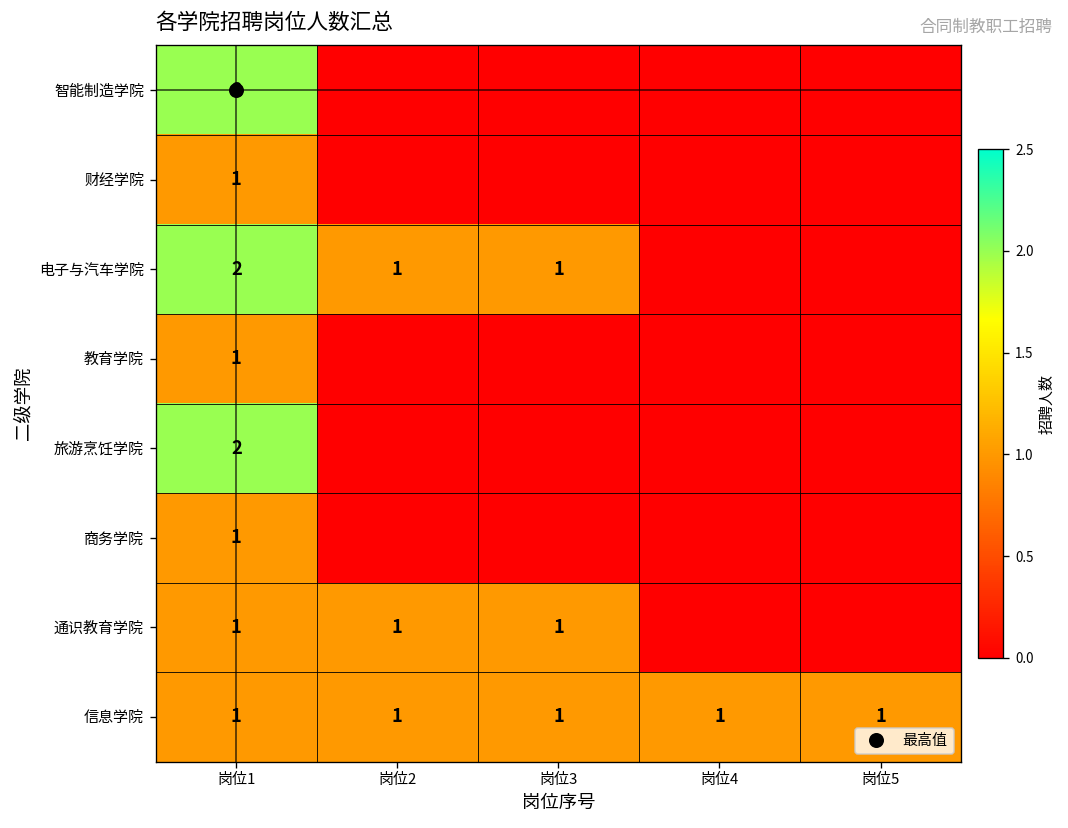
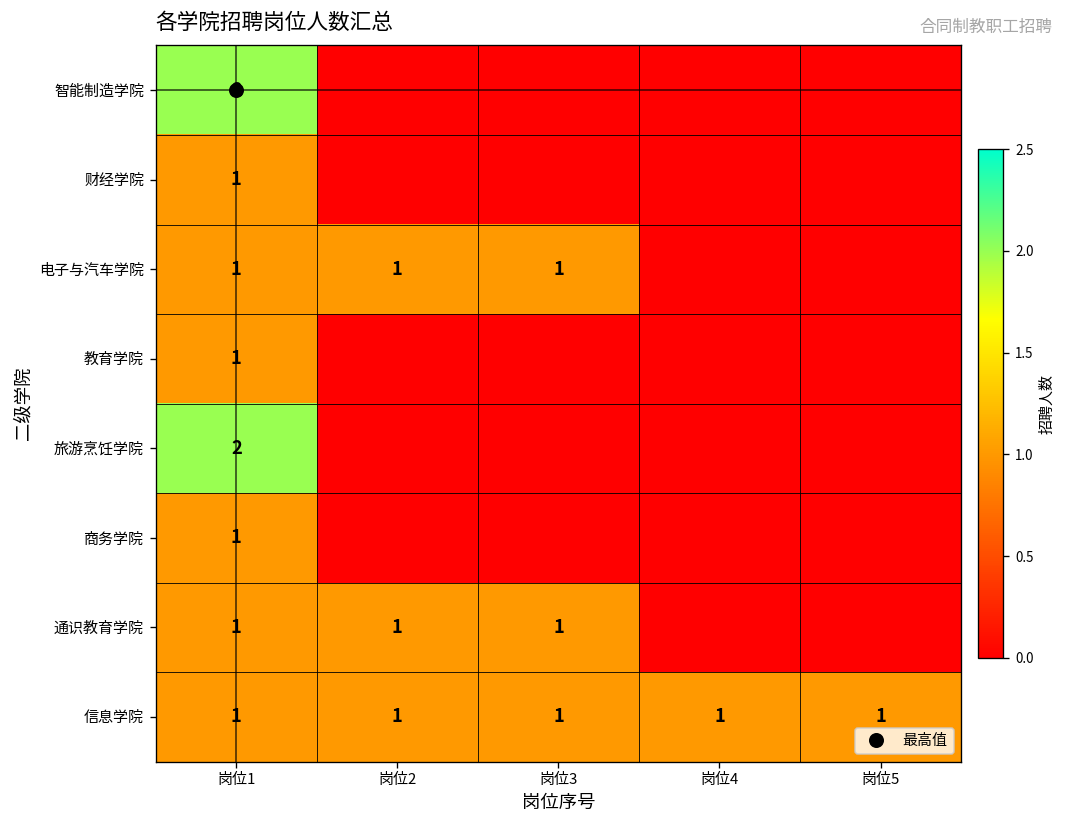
电子与汽车学院, 岗位1: 2 -> 1
